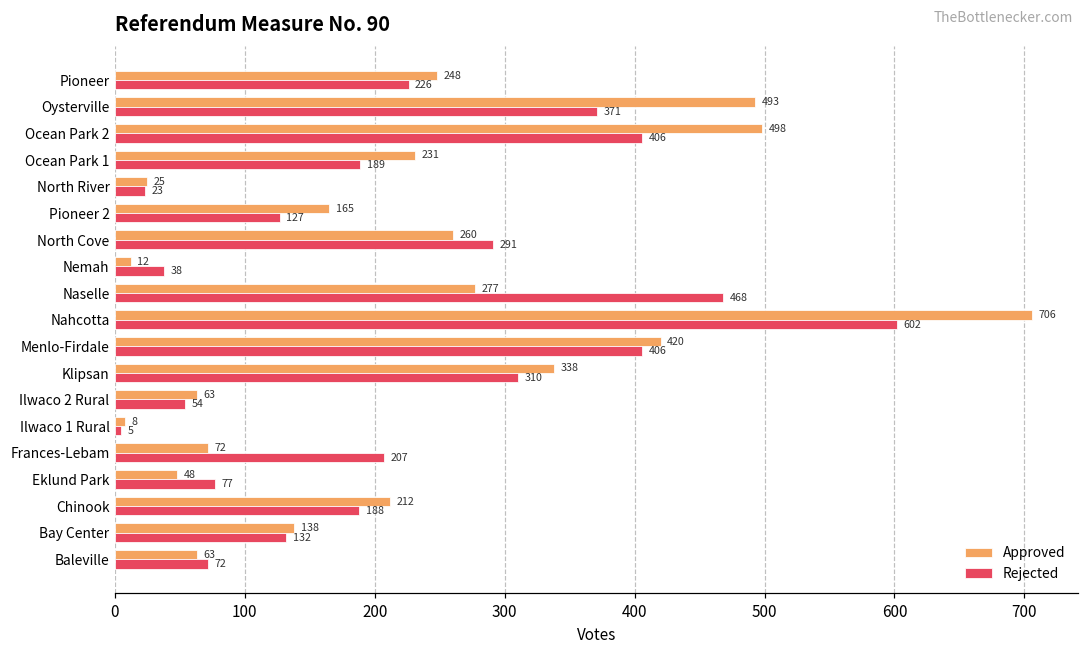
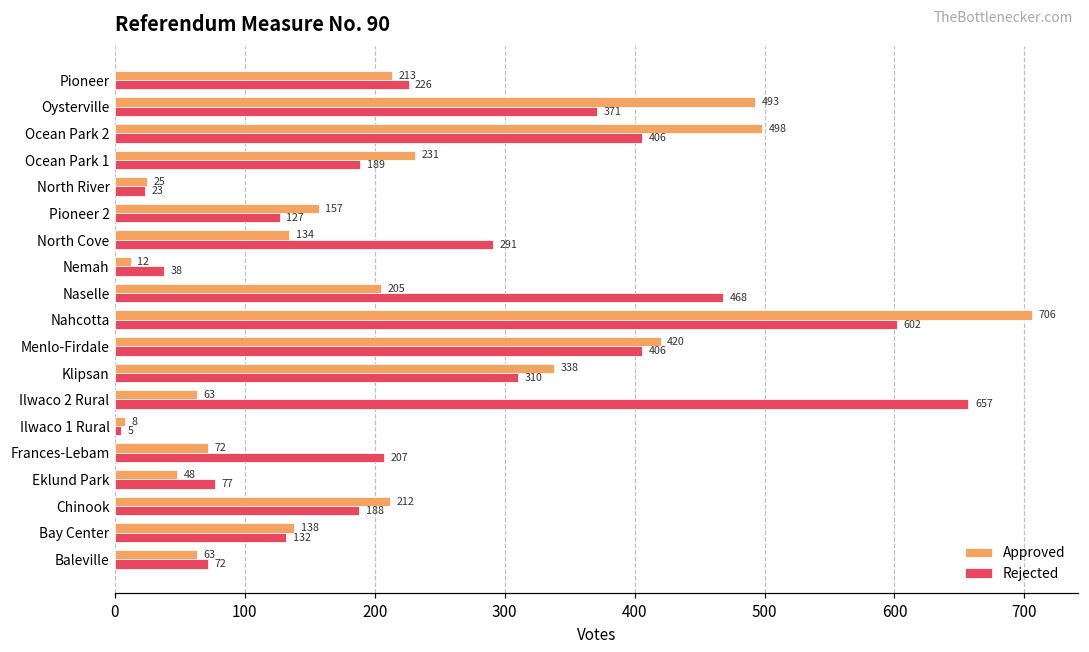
Approved, Pioneer: 248 -> 213
Approved, Pioneer 2: 165 -> 157
Approved, North Cove: 260 -> 134
Approved, Naselle: 277 -> 205
Rejected, Ilwaco 2 Rural: 54 -> 657
